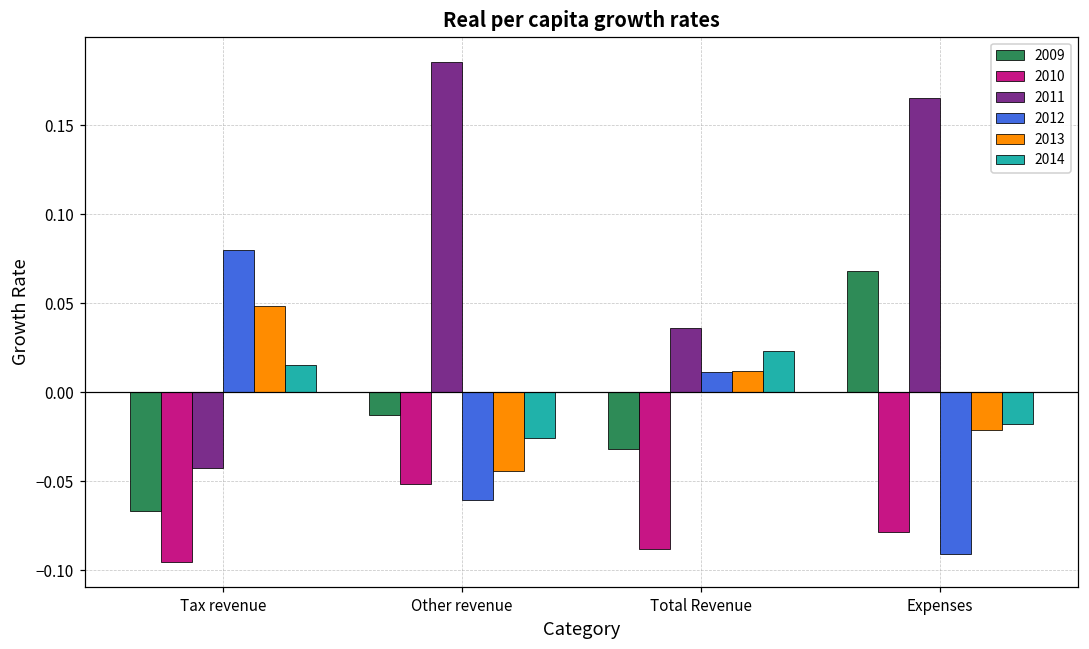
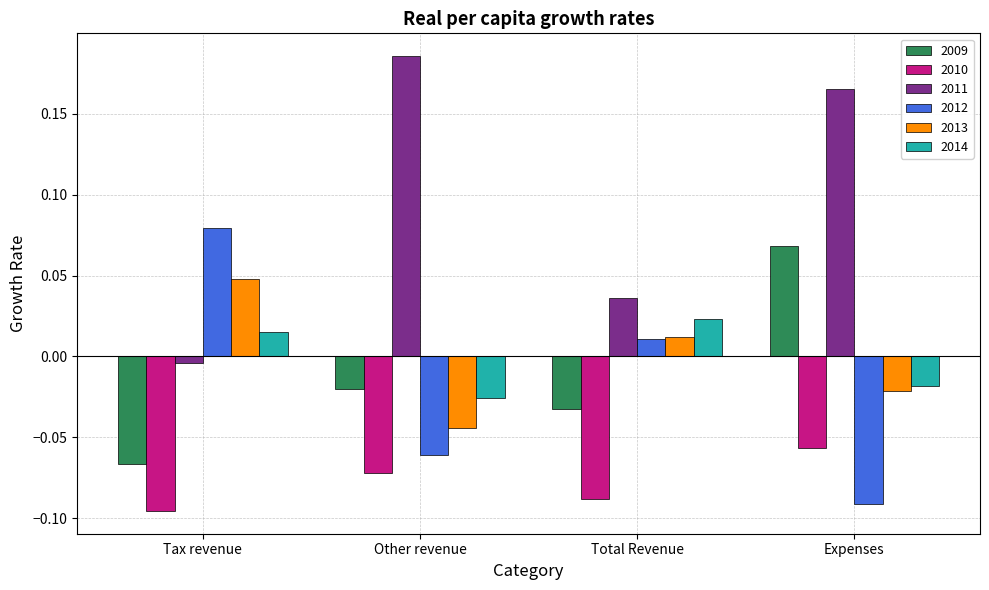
2011, Tax revenue: -0.043 -> -0.004
2009, Other revenue: -0.013 -> -0.020
2010, Other revenue: -0.052 -> -0.072
2010, Expenses: -0.079 -> -0.057
